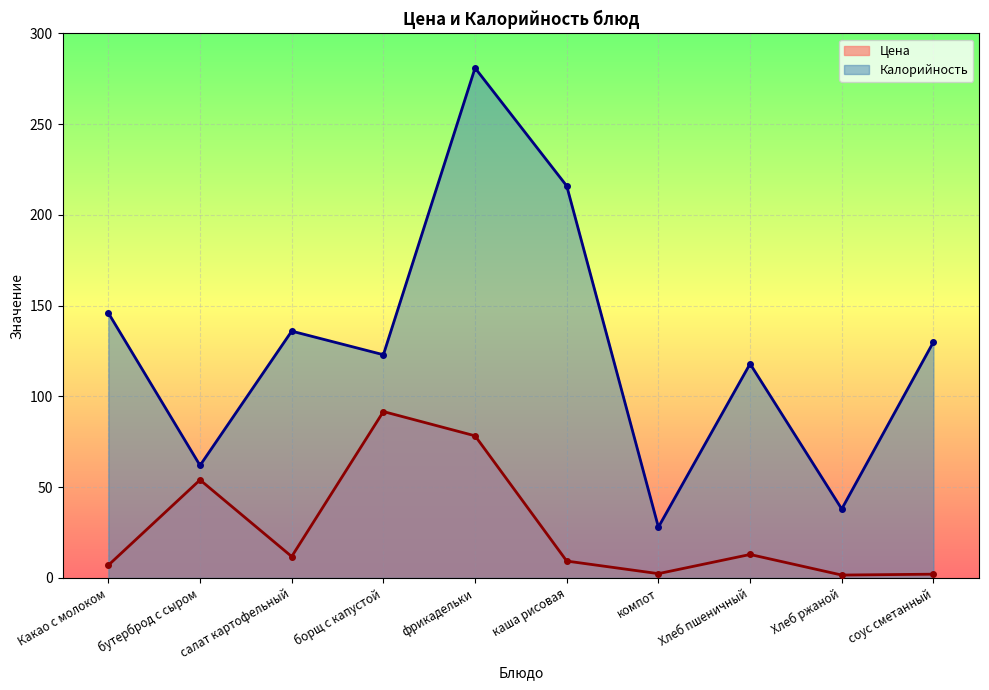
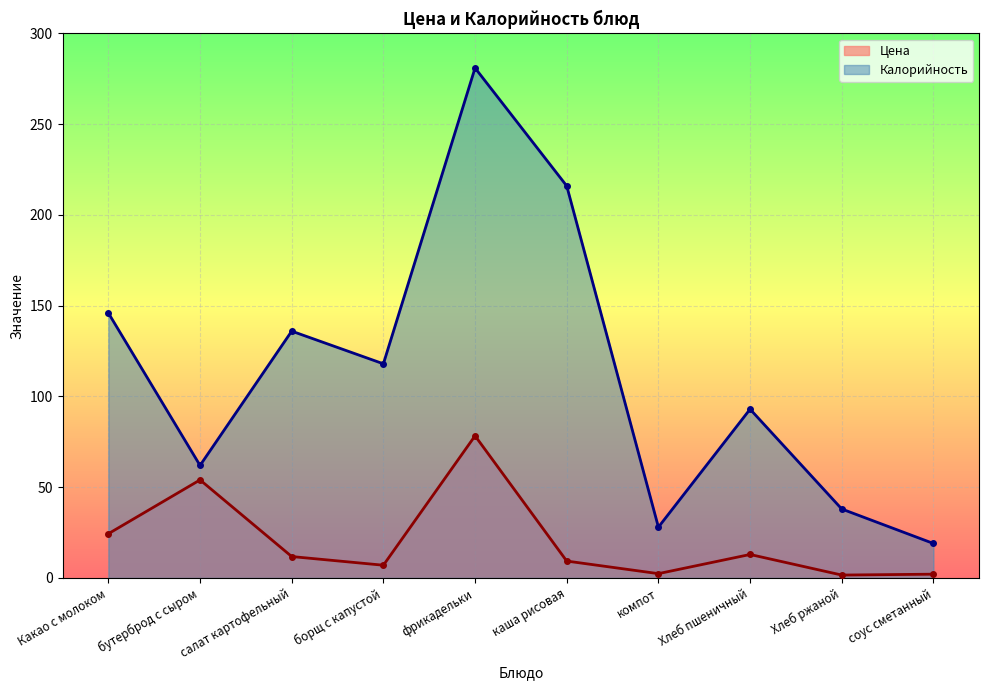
Цена, Какао с молоком: 7 -> 24
Цена, борщ с капустой: 92 -> 7
Калорийность, борщ с капустой: 123 -> 118
Калорийность, Хлеб пшеничный: 118 -> 93
Калорийность, соус сметанный: 130 -> 19
